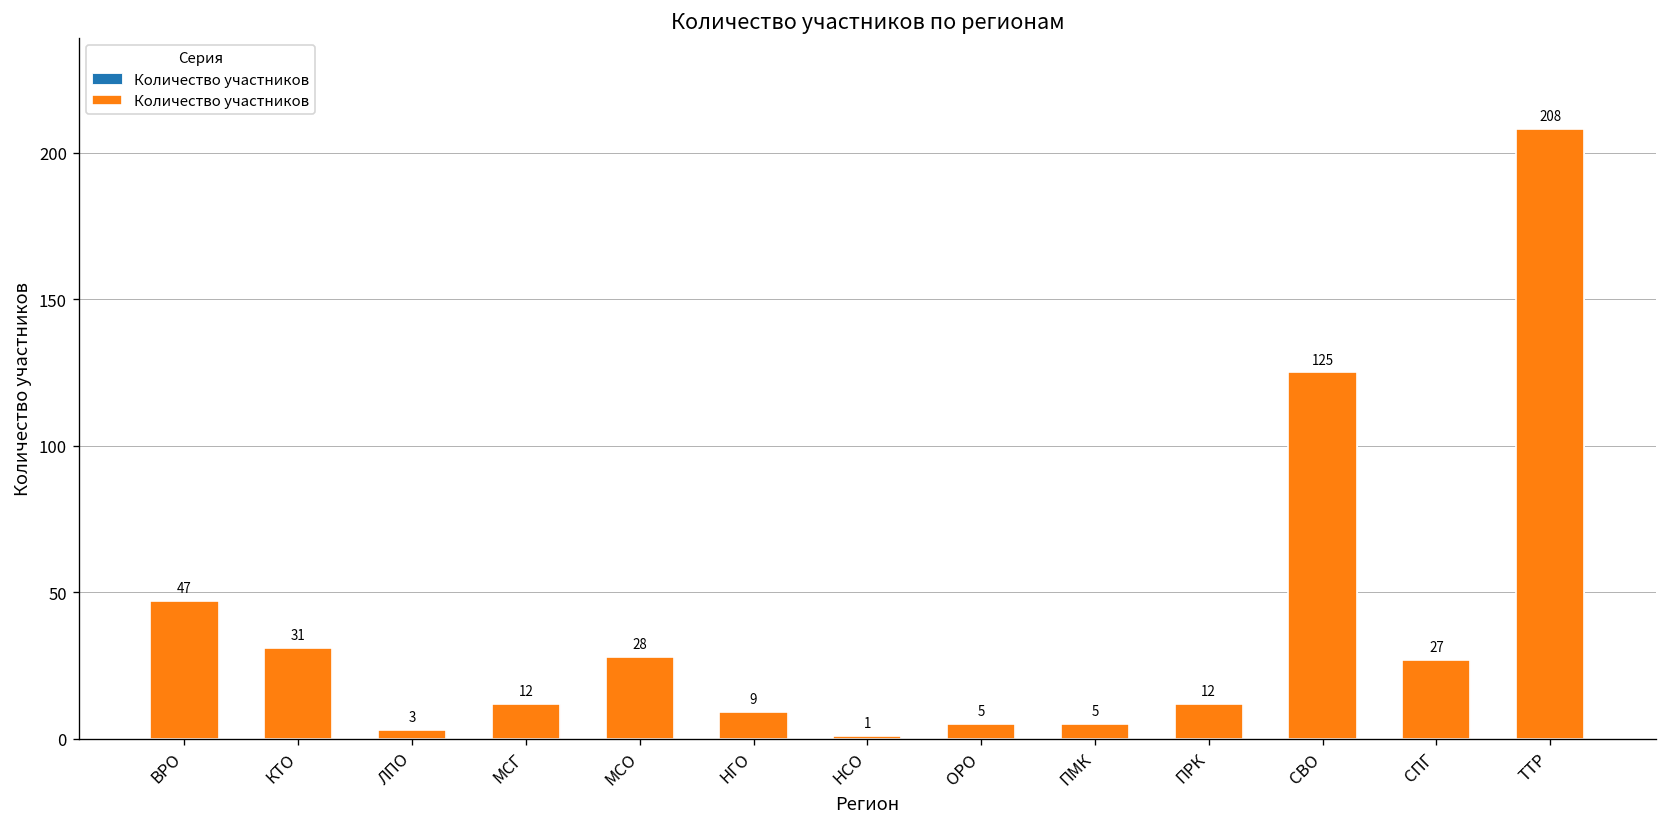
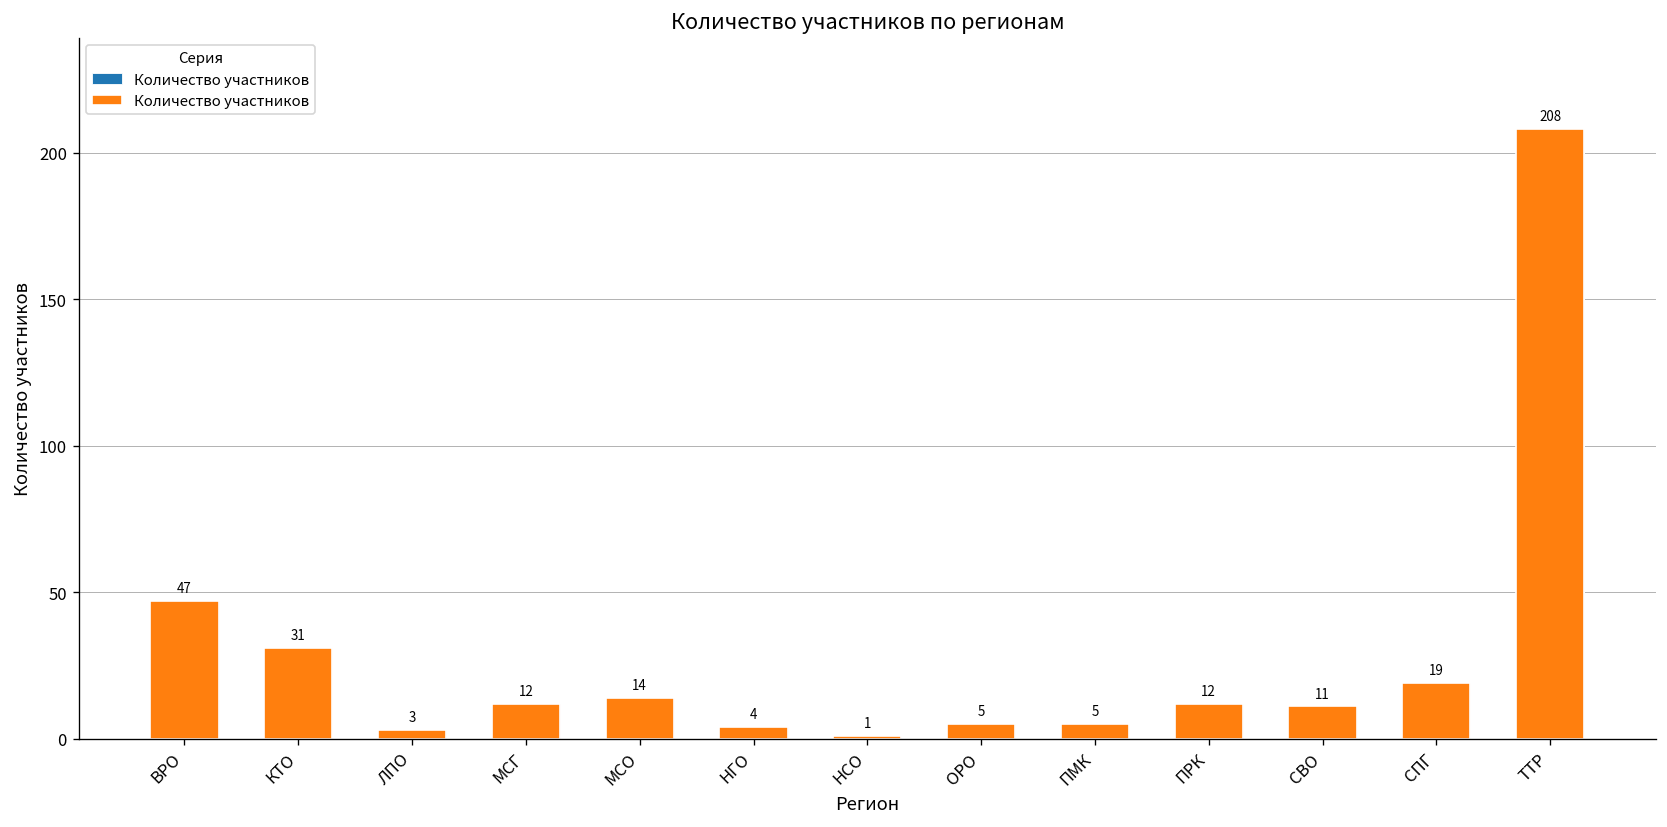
МСО: 28 -> 14
НГО: 9 -> 4
СВО: 125 -> 11
СПГ: 27 -> 19
